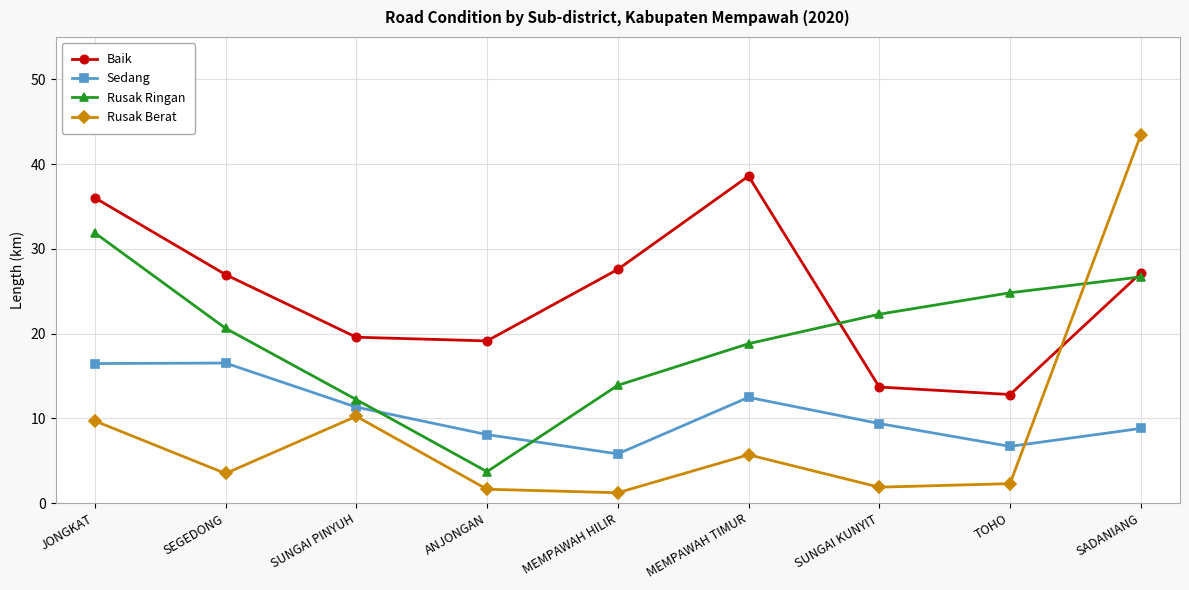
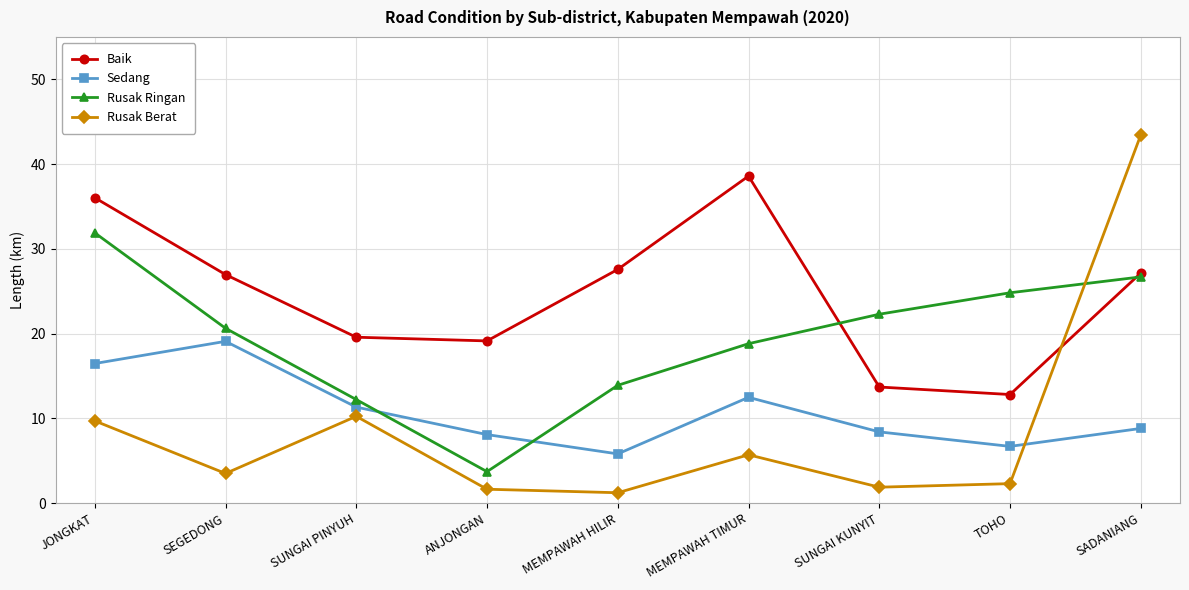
Sedang, SEGEDONG: 17 -> 19
Sedang, SUNGAI KUNYIT: 9 -> 8
